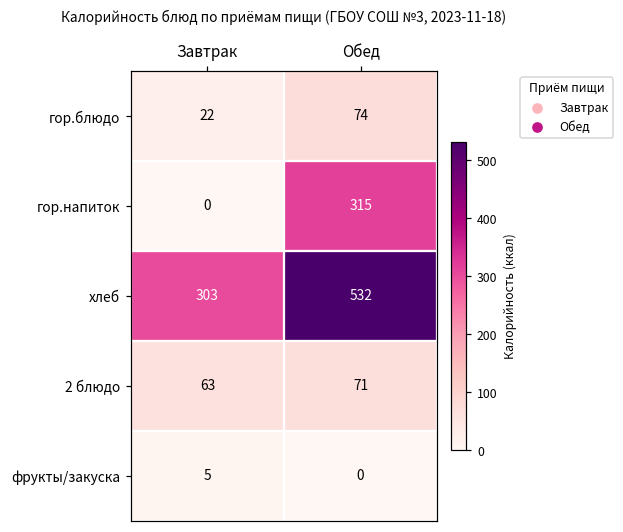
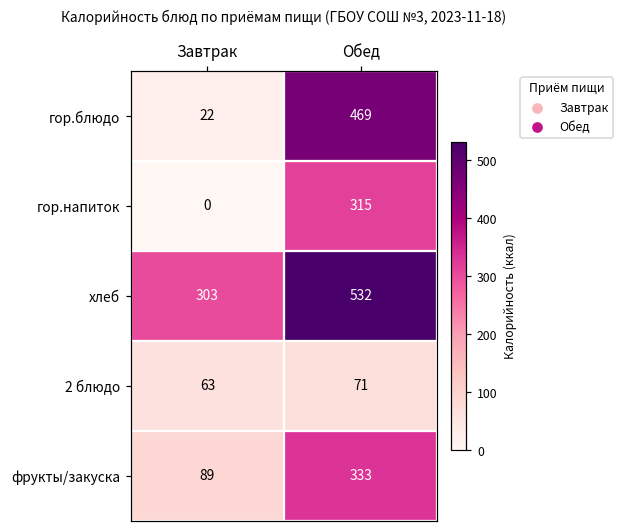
гор.блюдо, Обед: 74 -> 469
фрукты/закуска, Завтрак: 5 -> 89
фрукты/закуска, Обед: 0 -> 333
